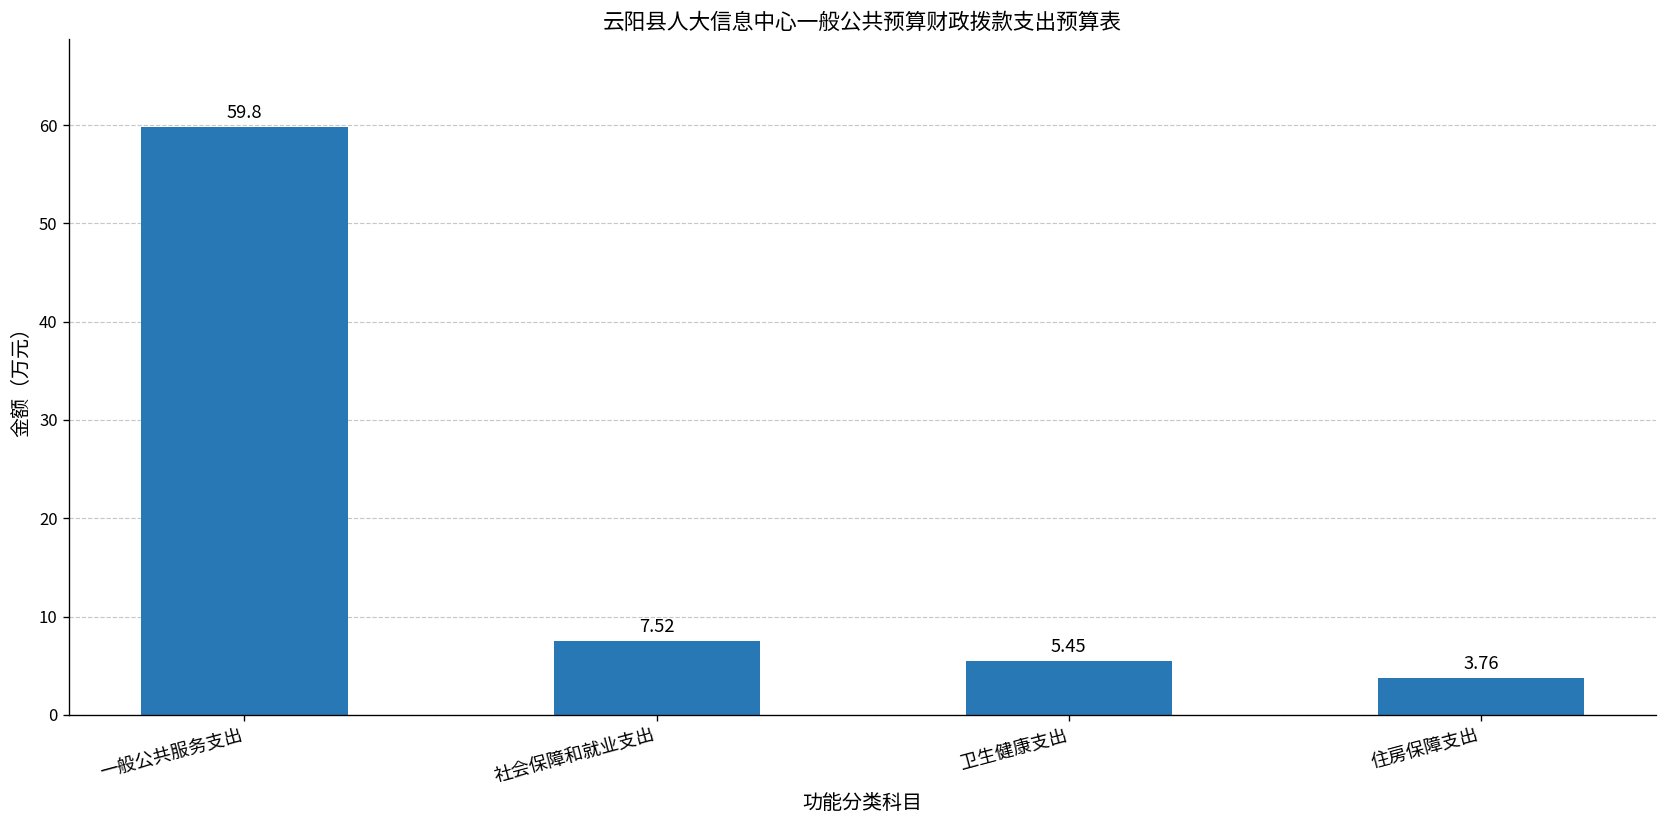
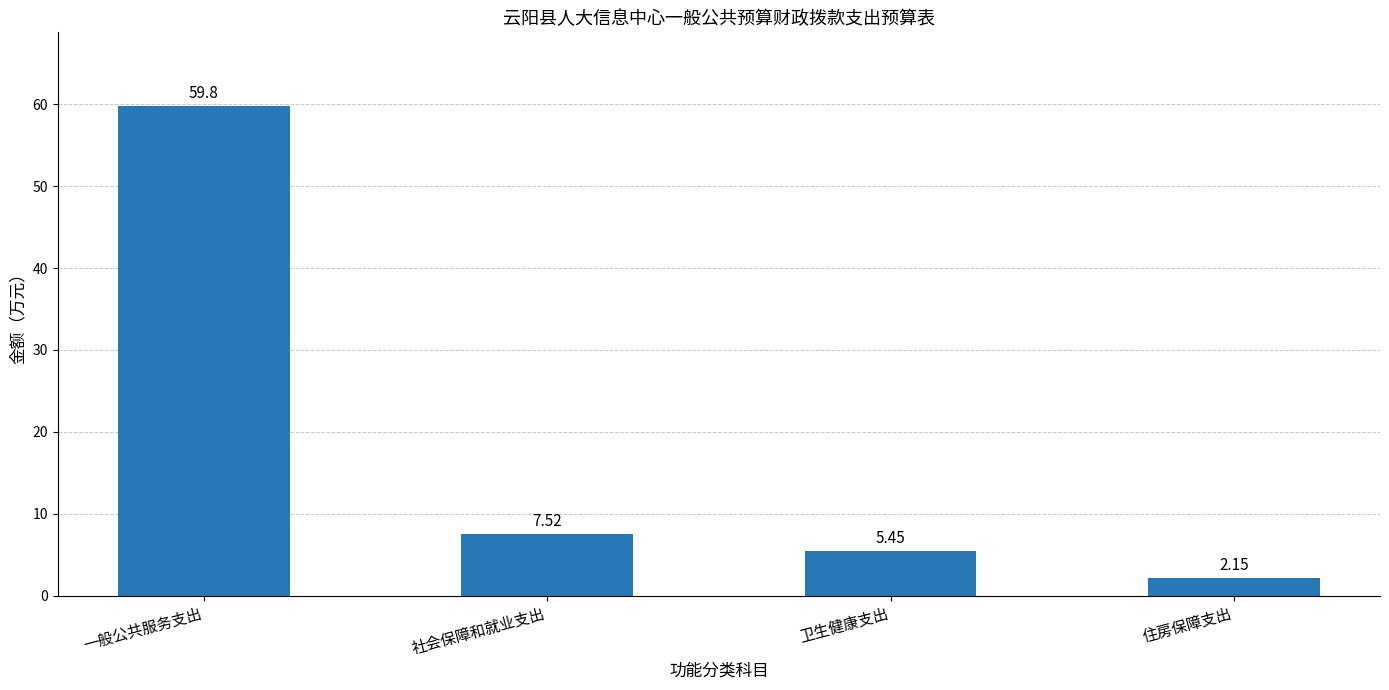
住房保障支出: 3.76 -> 2.15
